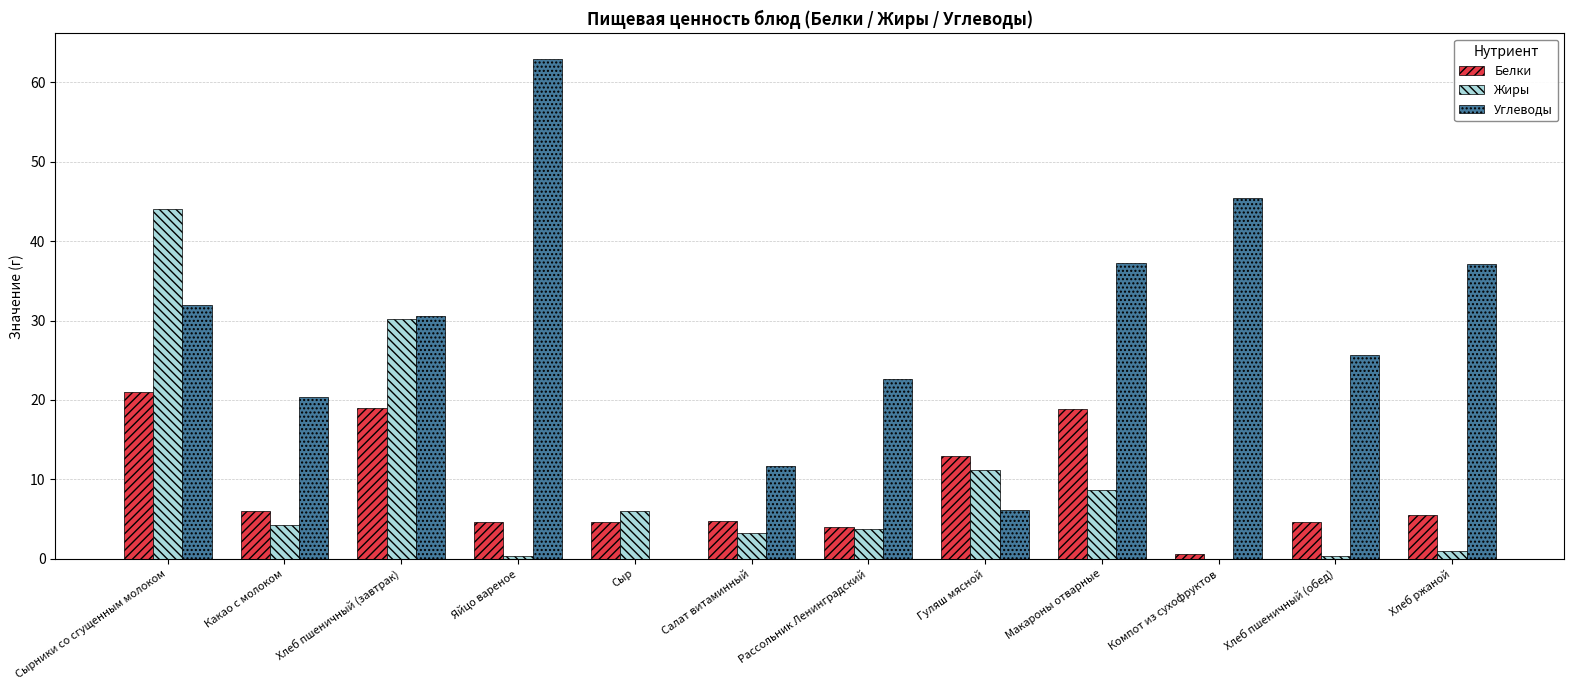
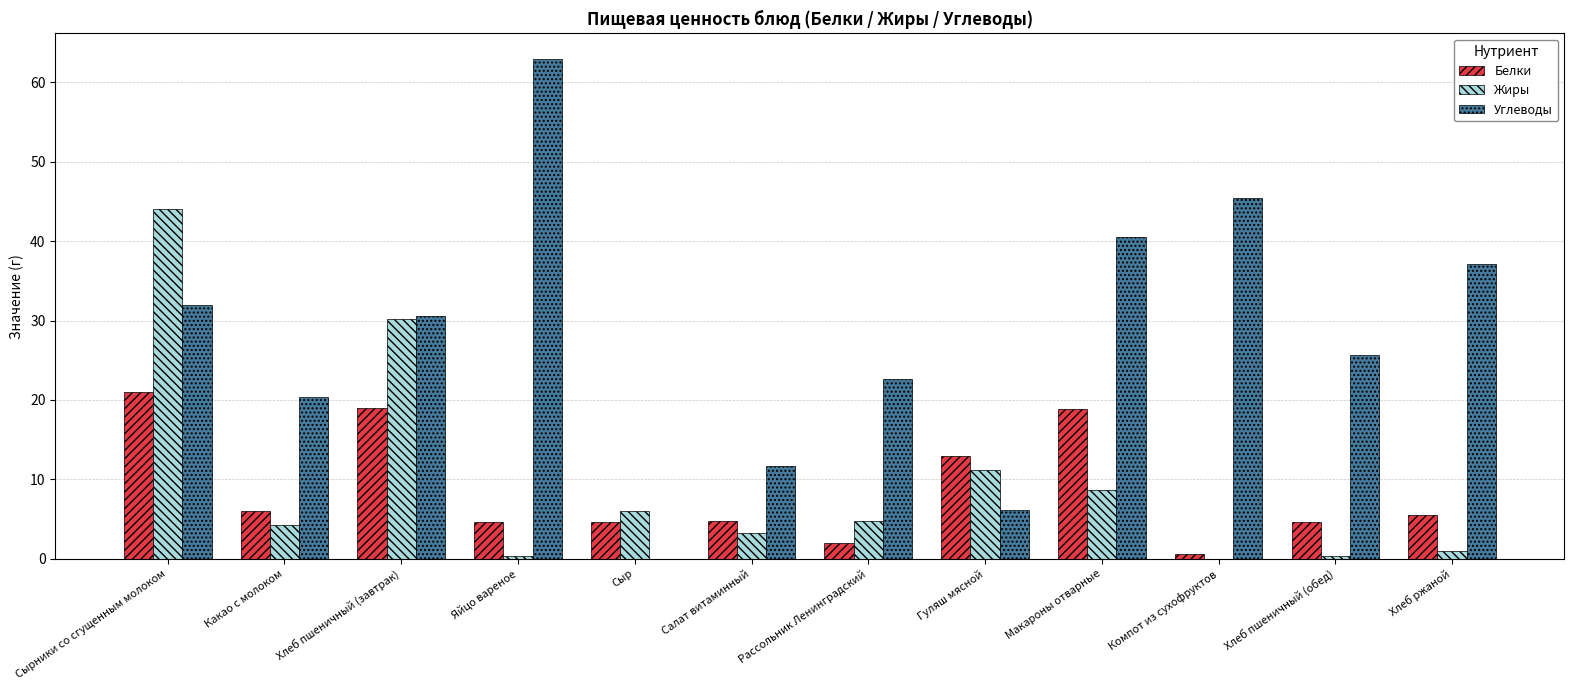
Белки, Рассольник Ленинградский: 4 -> 2
Жиры, Рассольник Ленинградский: 4 -> 5
Углеводы, Макароны отварные: 37 -> 41
